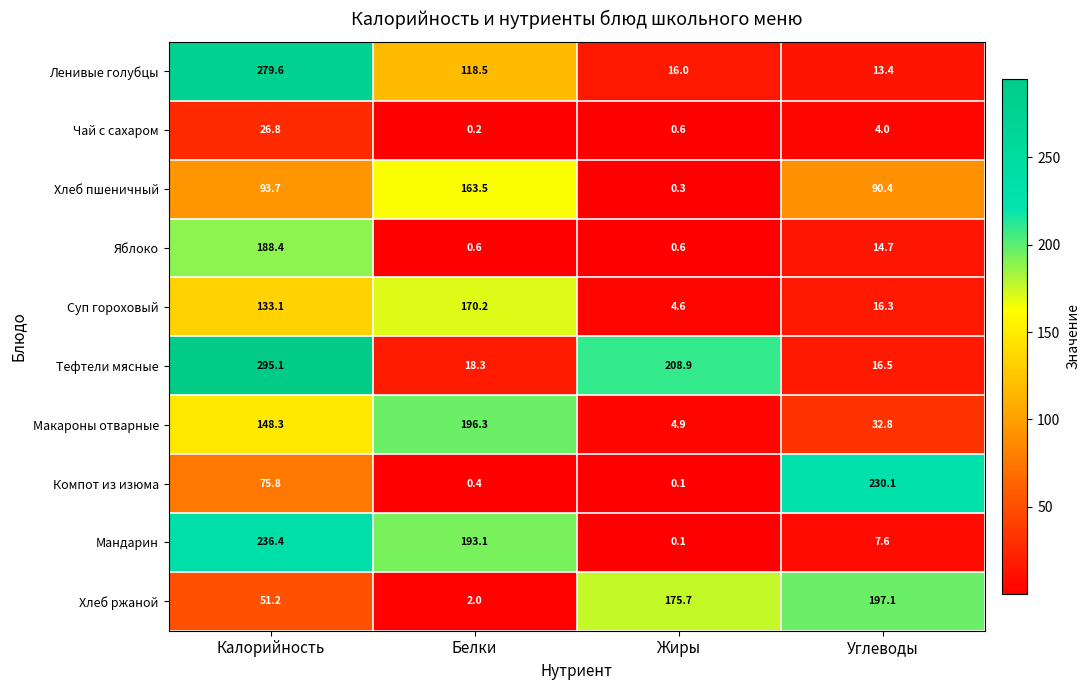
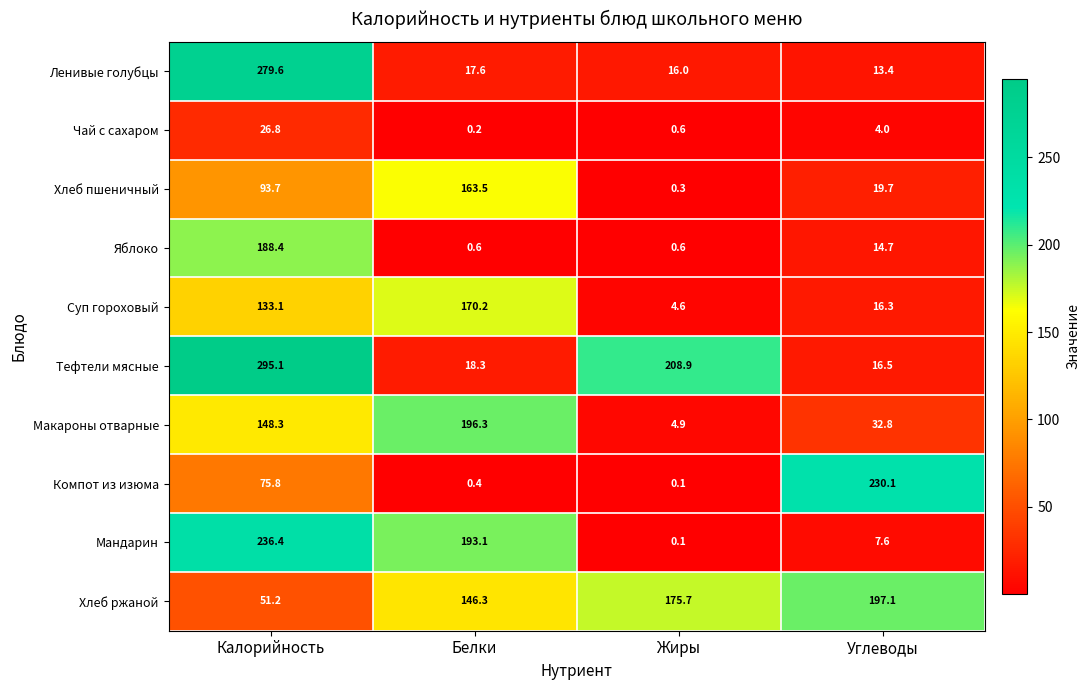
Ленивые голубцы, Белки: 118.5 -> 17.6
Хлеб пшеничный, Углеводы: 90.4 -> 19.7
Хлеб ржаной, Белки: 2.0 -> 146.3
